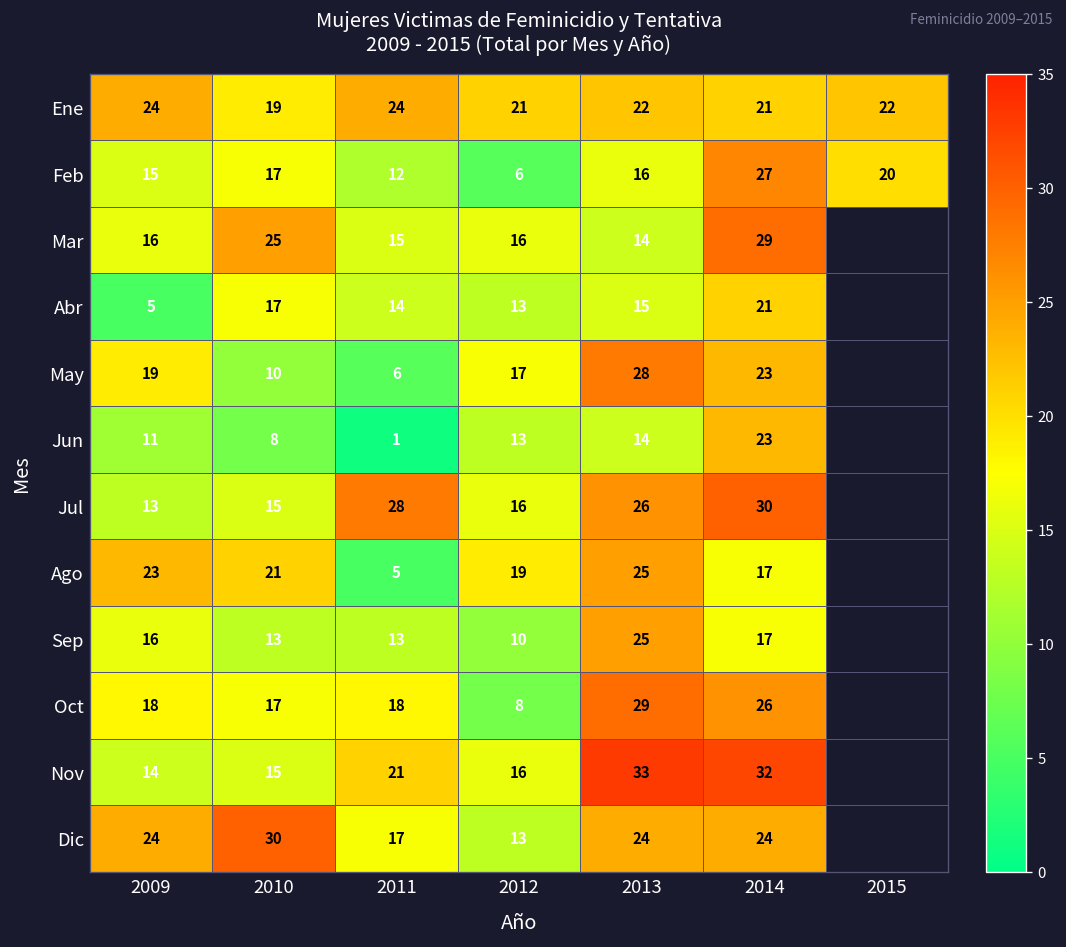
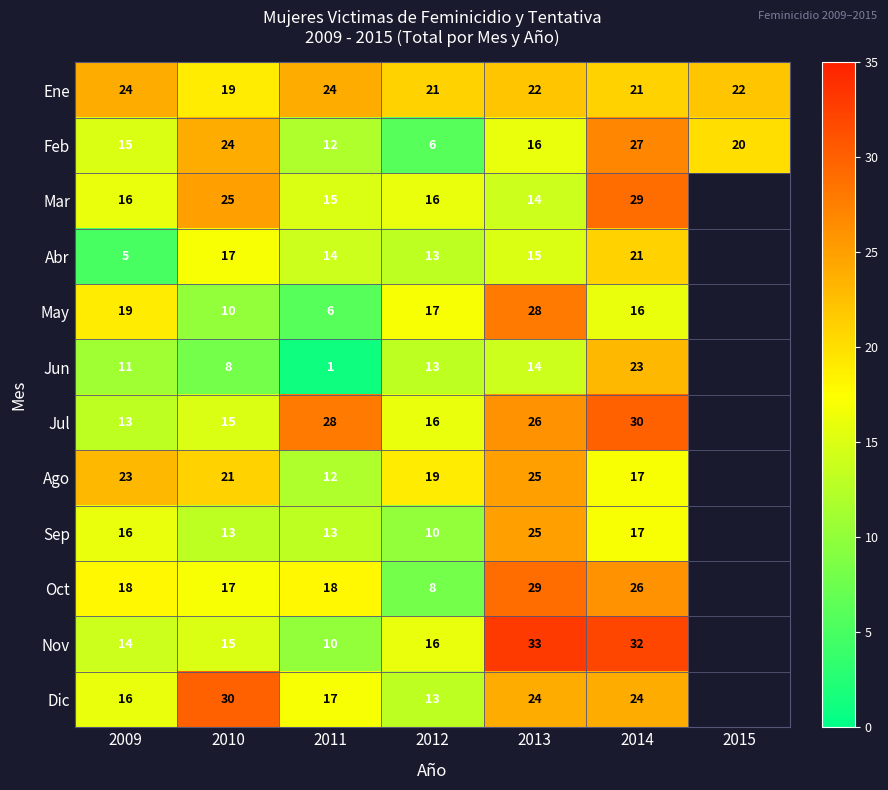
Feb, 2010: 17 -> 24
May, 2014: 23 -> 16
Ago, 2011: 5 -> 12
Nov, 2011: 21 -> 10
Dic, 2009: 24 -> 16
